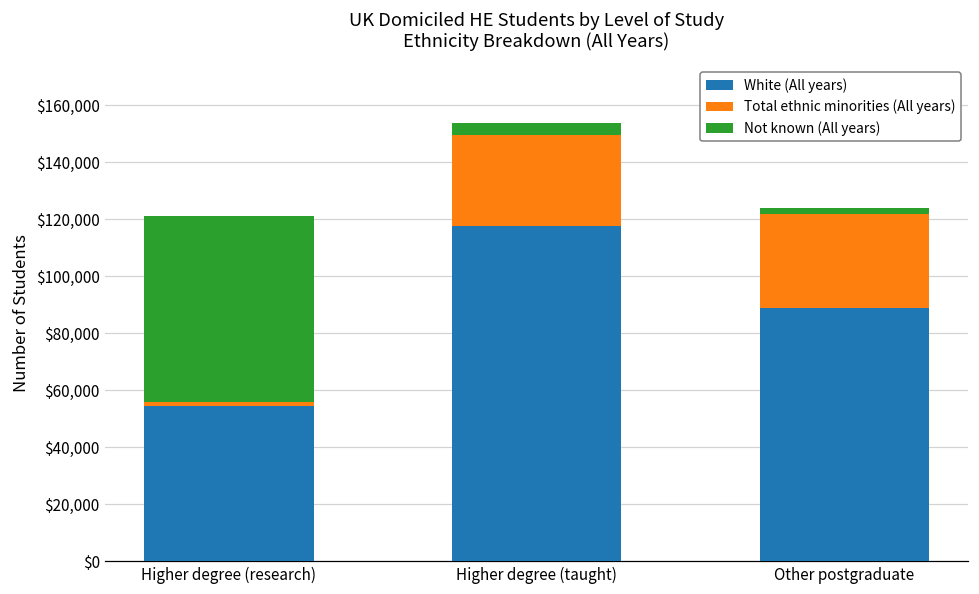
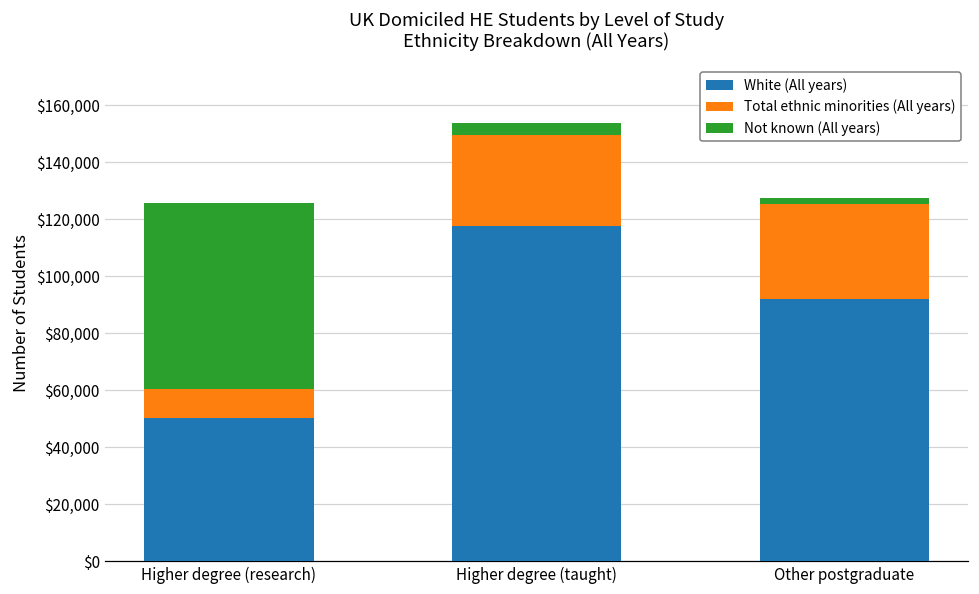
White (All years), Higher degree (research): $54,000 -> $50,000
Total ethnic minorities (All years), Higher degree (research): $2,000 -> $10,000
White (All years), Other postgraduate: $89,000 -> $92,000
